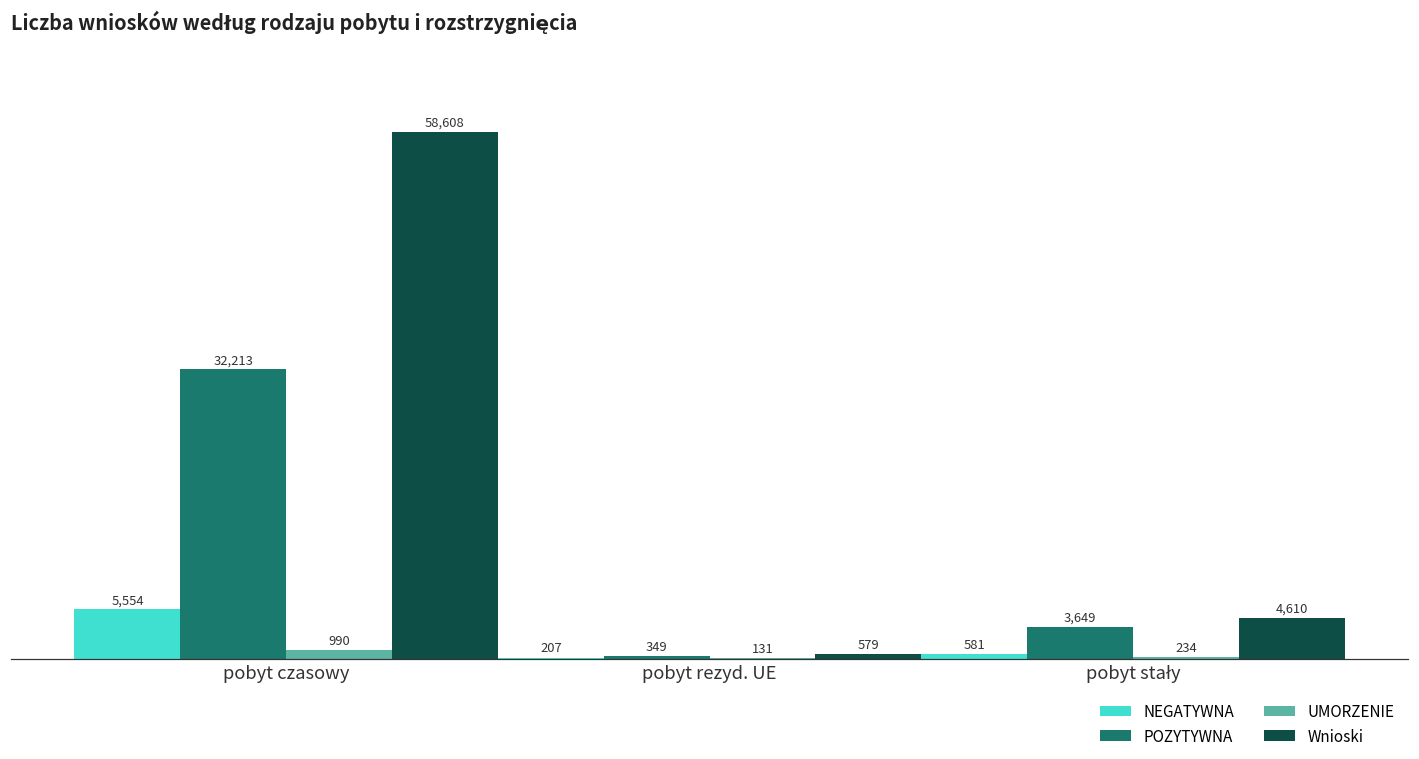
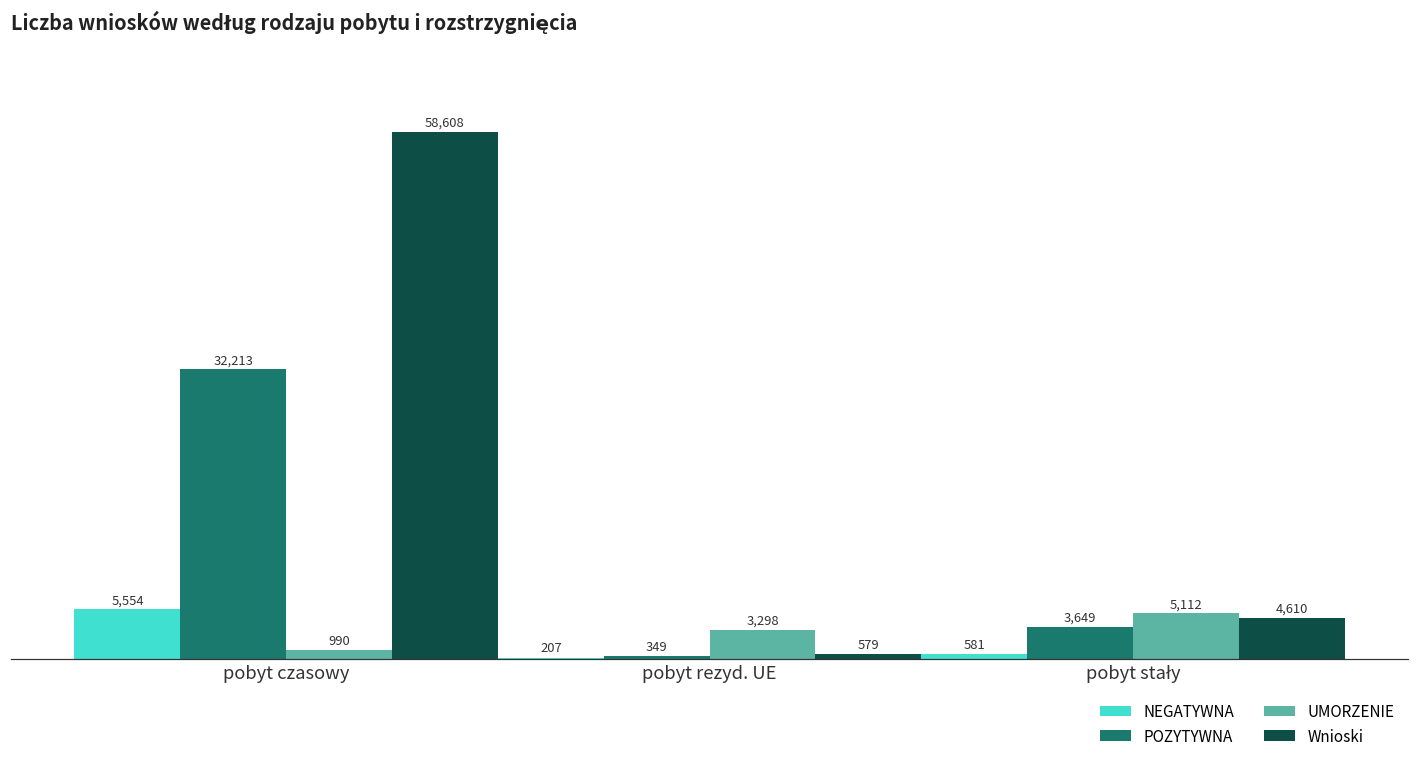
UMORZENIE, pobyt rezyd. UE: 131 -> 3,298
UMORZENIE, pobyt stały: 234 -> 5,112
